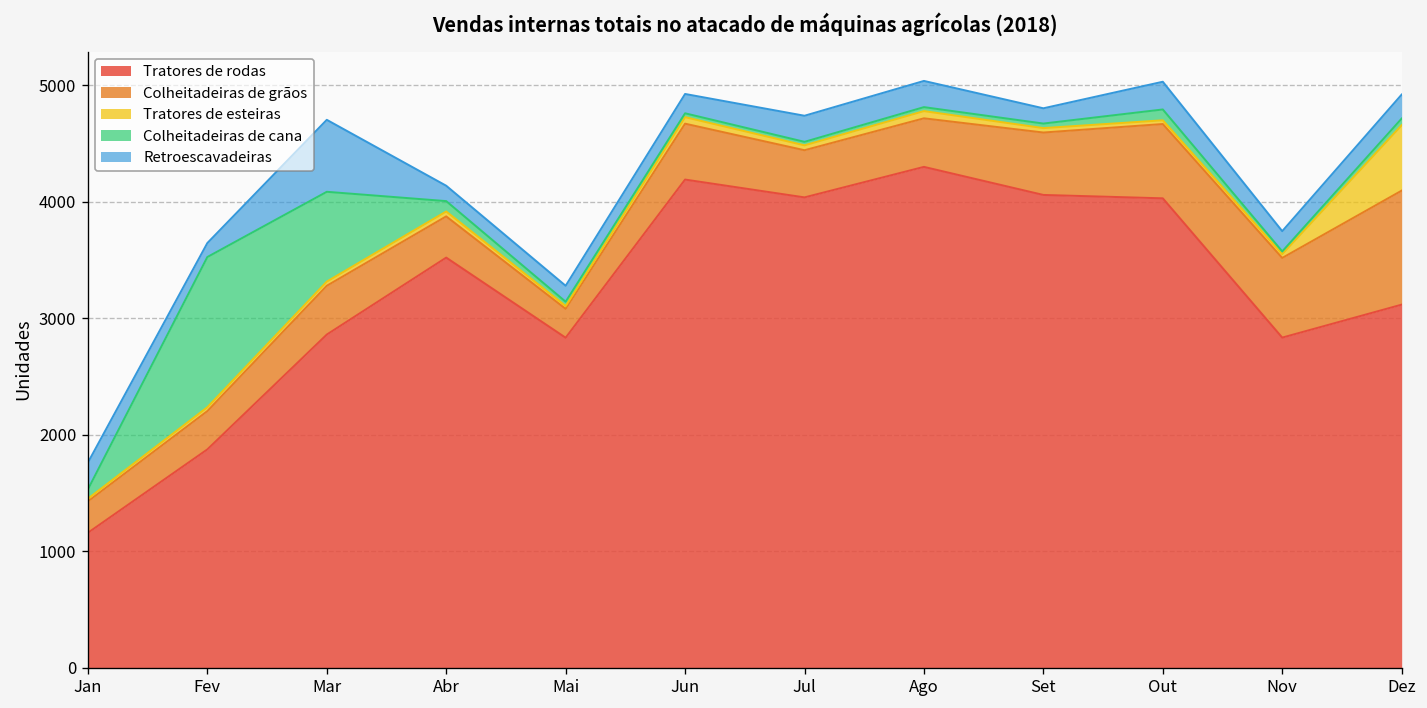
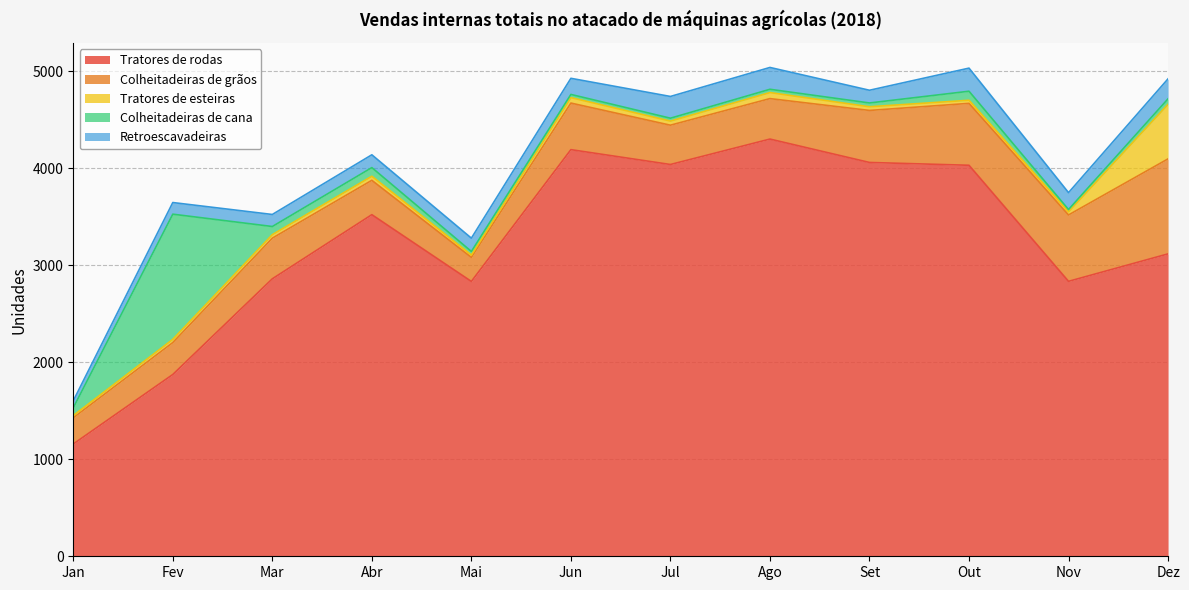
Retroescavadeiras, Jan: 200 -> 100
Colheitadeiras de cana, Mar: 800 -> 100
Retroescavadeiras, Mar: 600 -> 100
